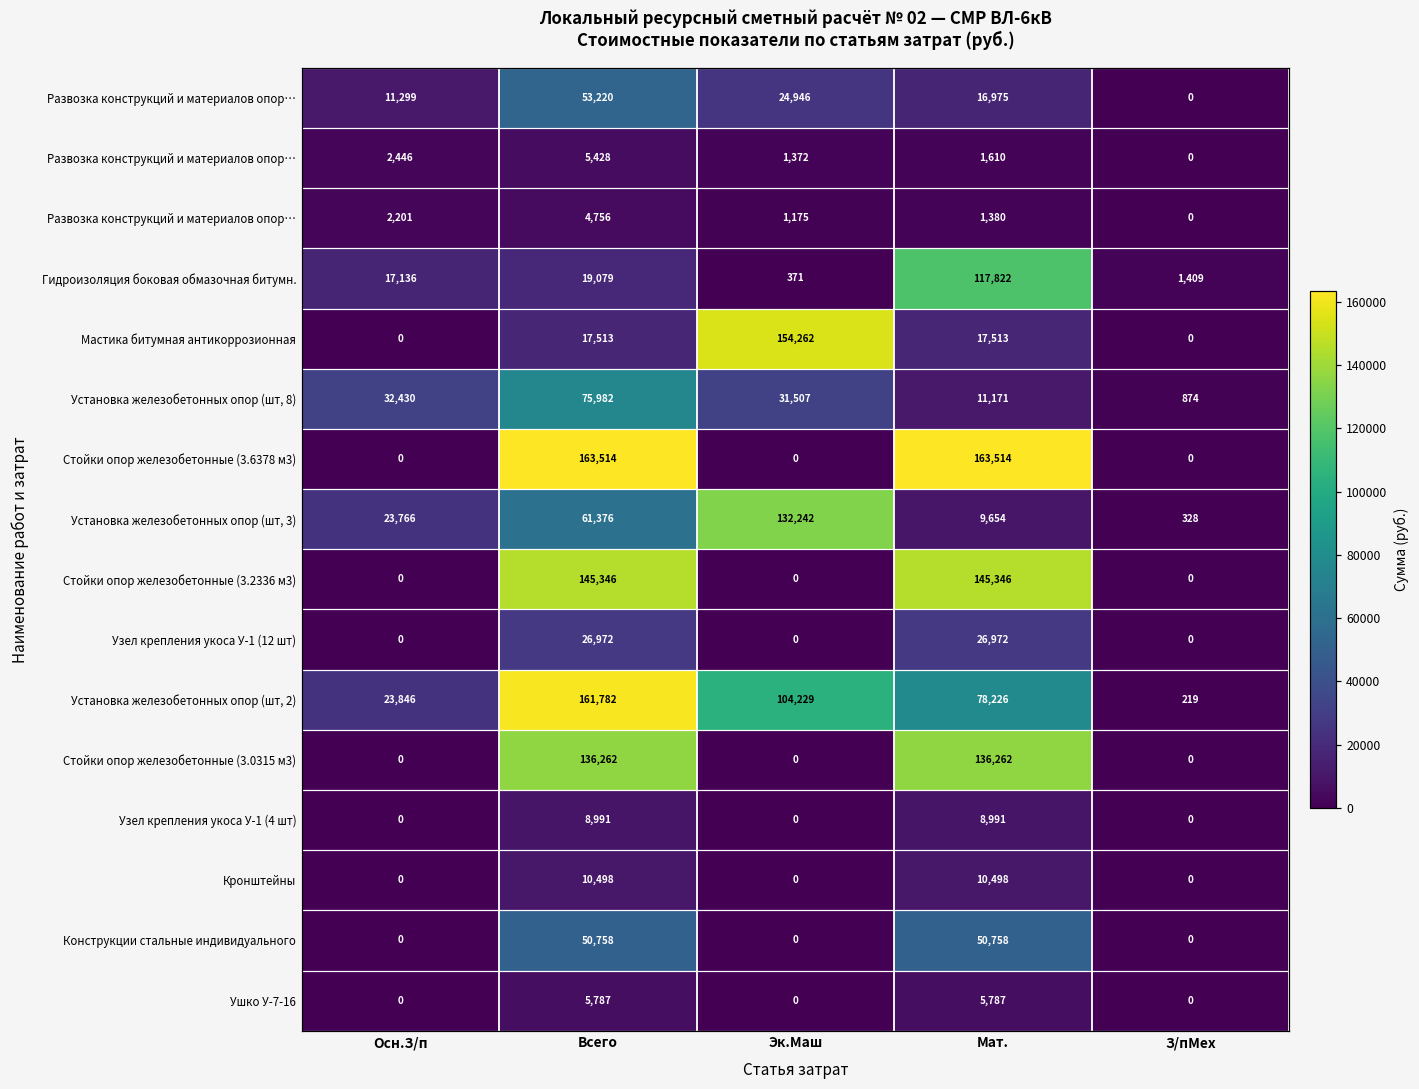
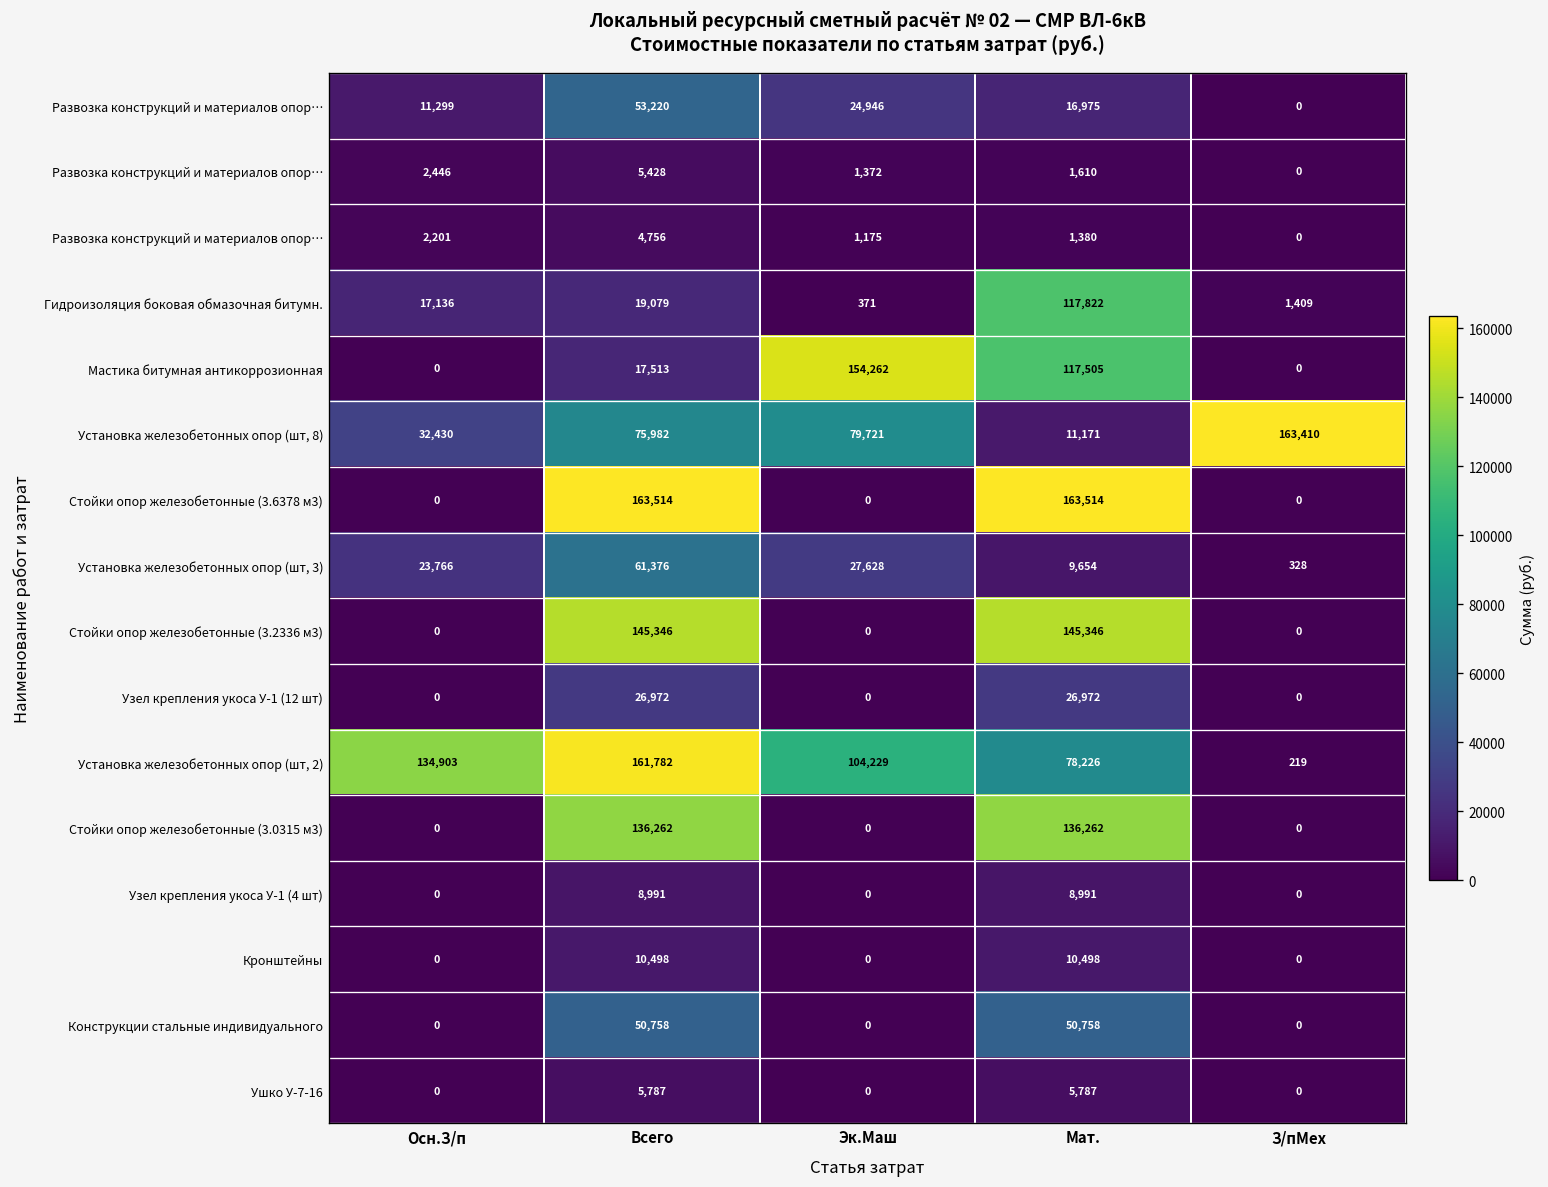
Мастика битумная антикоррозионная, Мат.: 17,513 -> 117,505
Установка железобетонных опор (шт, 8), Эк.Маш: 31,507 -> 79,721
Установка железобетонных опор (шт, 8), З/пМех: 874 -> 163,410
Установка железобетонных опор (шт, 3), Эк.Маш: 132,242 -> 27,628
Установка железобетонных опор (шт, 2), Осн.З/п: 23,846 -> 134,903
